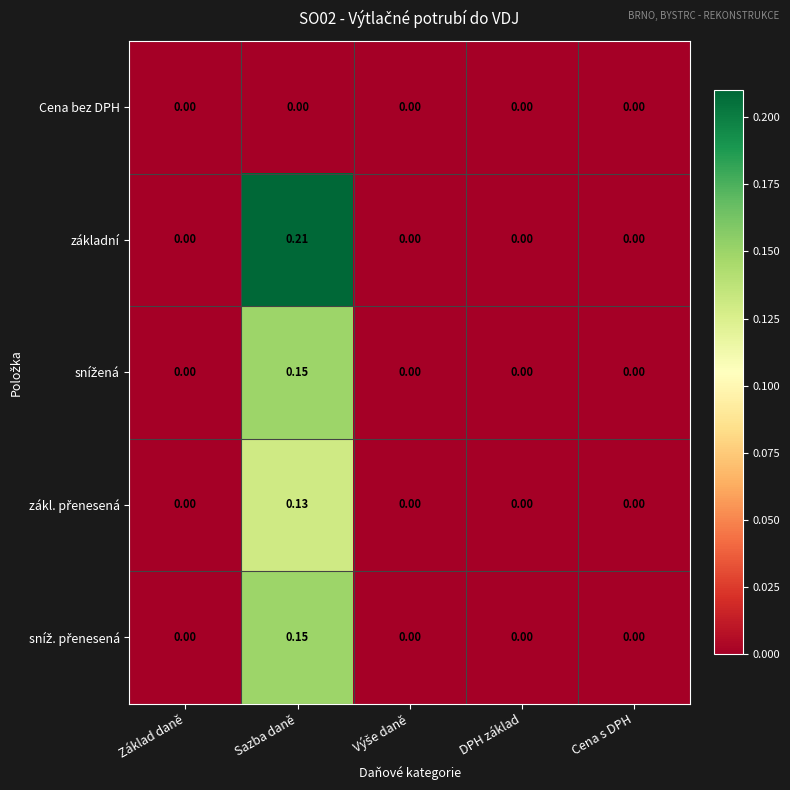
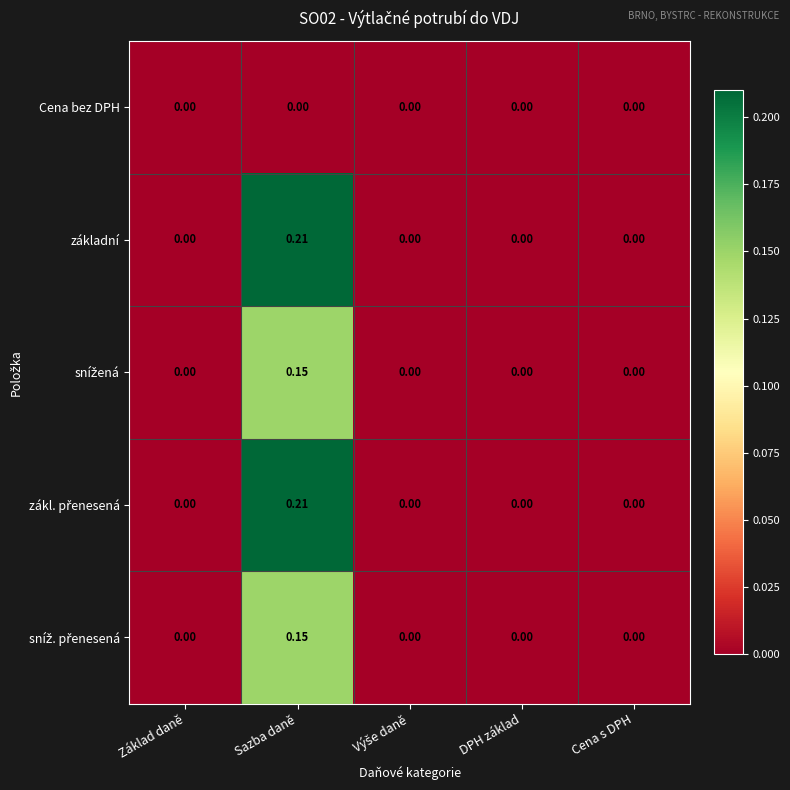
zákl. přenesená, Sazba daně: 0.13 -> 0.21
